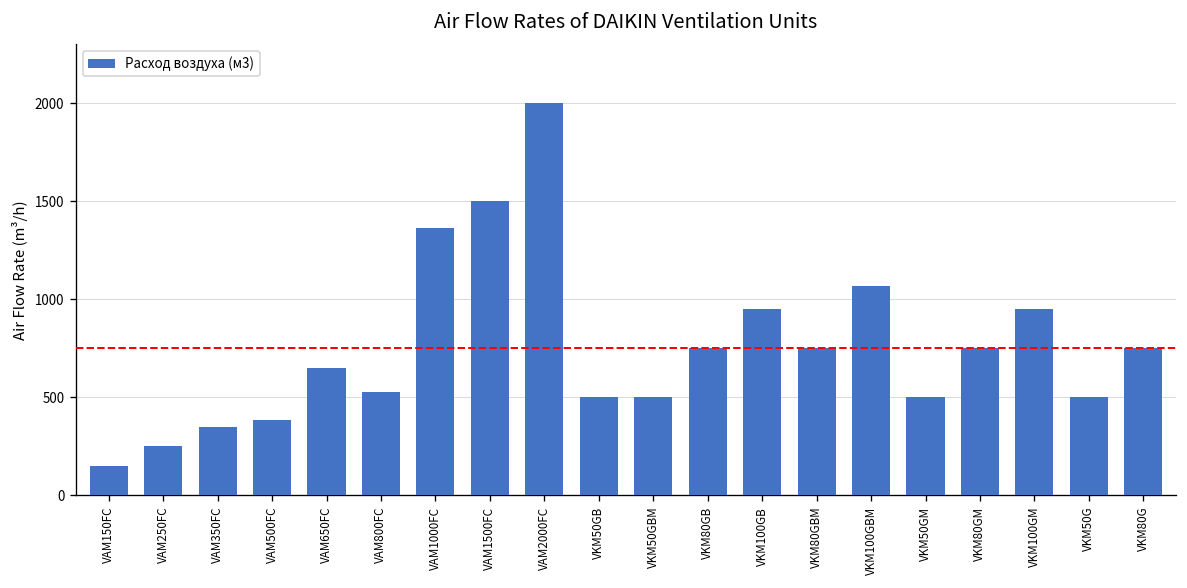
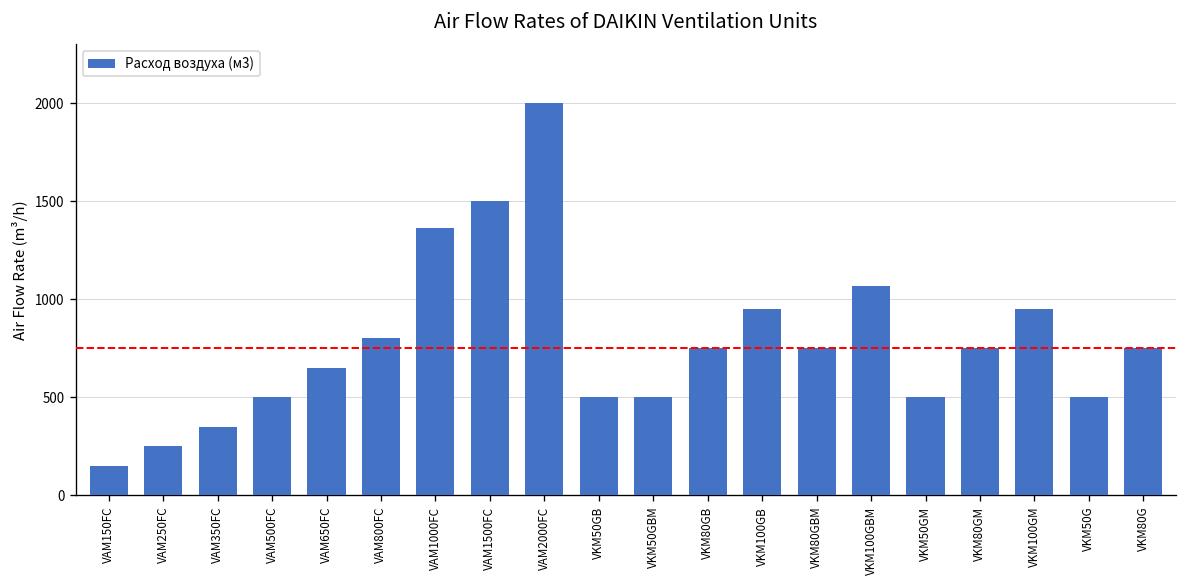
VAM500FC: 380 -> 500
VAM800FC: 530 -> 800
